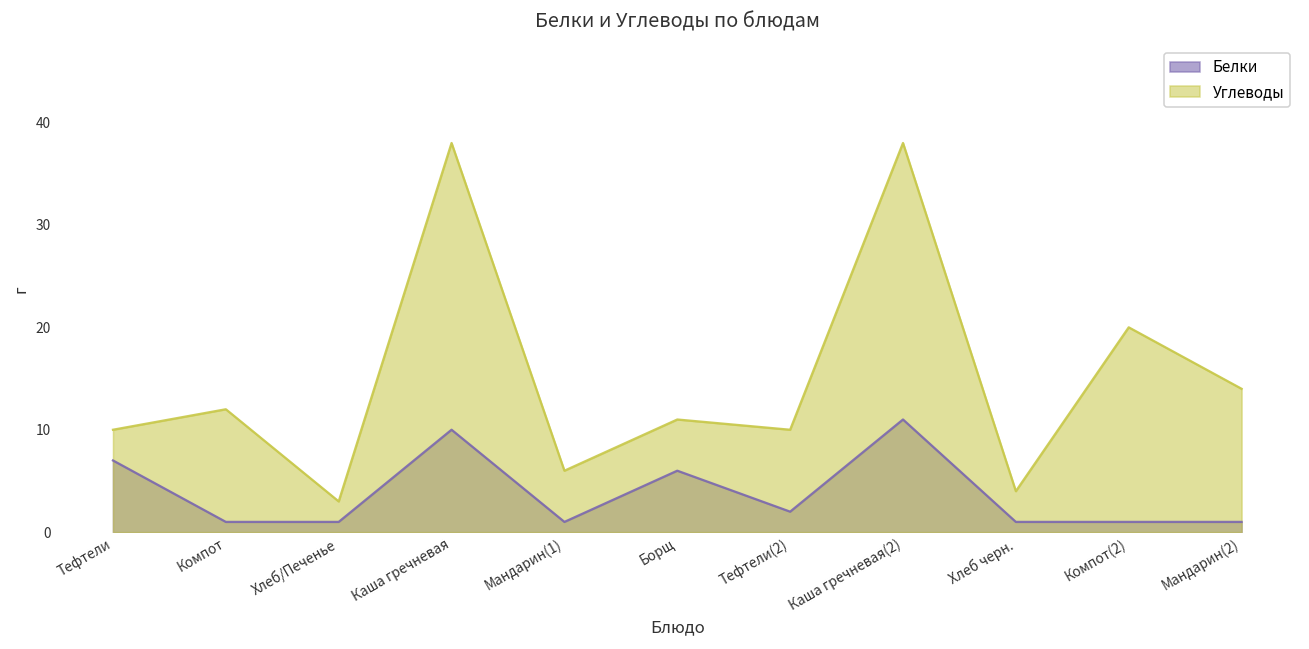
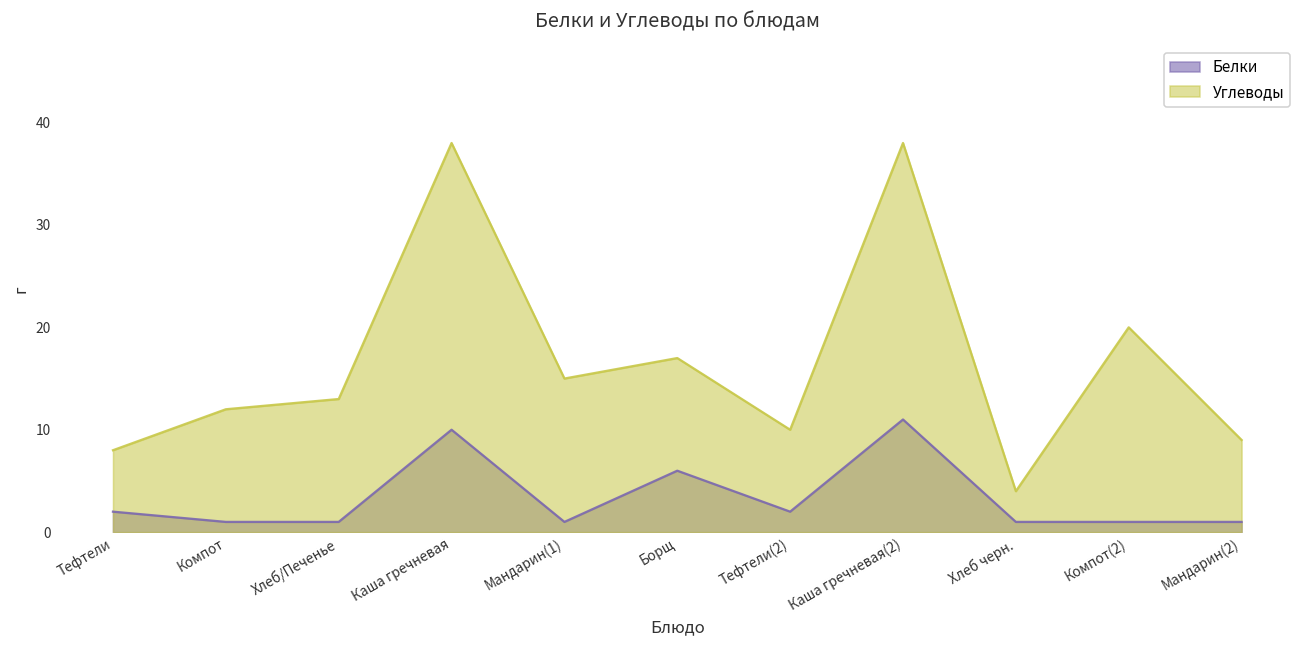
Белки, Тефтели: 7 -> 2
Углеводы, Тефтели: 10 -> 8
Углеводы, Хлеб/Печенье: 3 -> 13
Углеводы, Мандарин(1): 6 -> 15
Углеводы, Борщ: 11 -> 17
Углеводы, Мандарин(2): 14 -> 9
